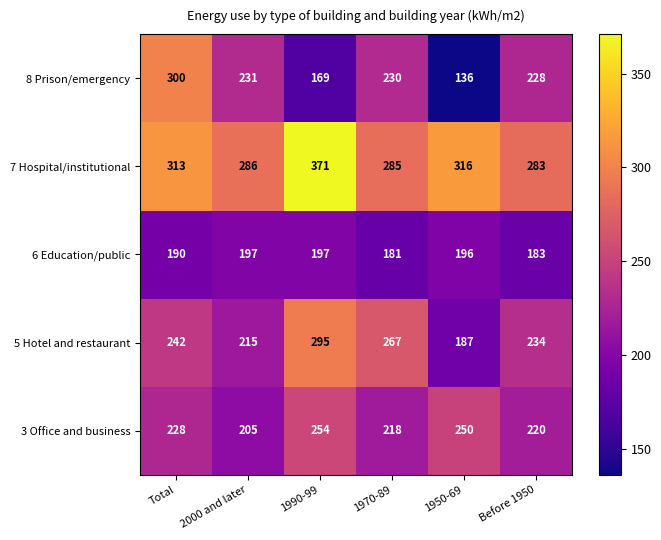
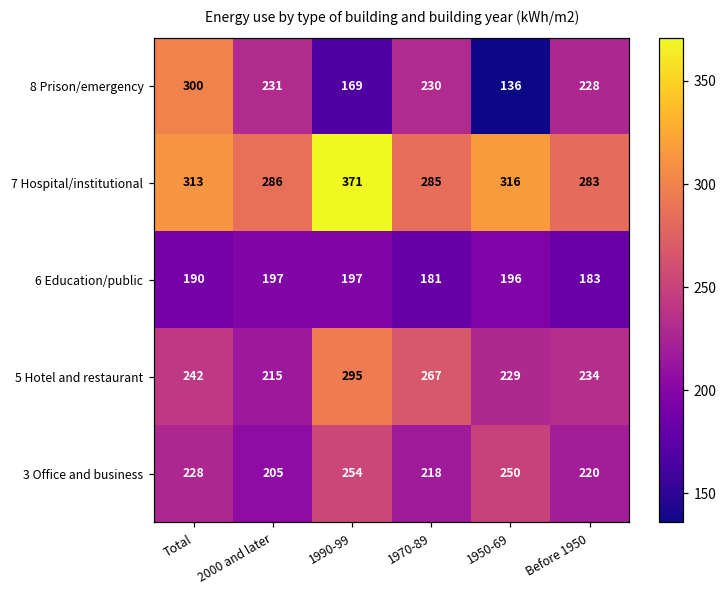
5 Hotel and restaurant, 1950-69: 187 -> 229
